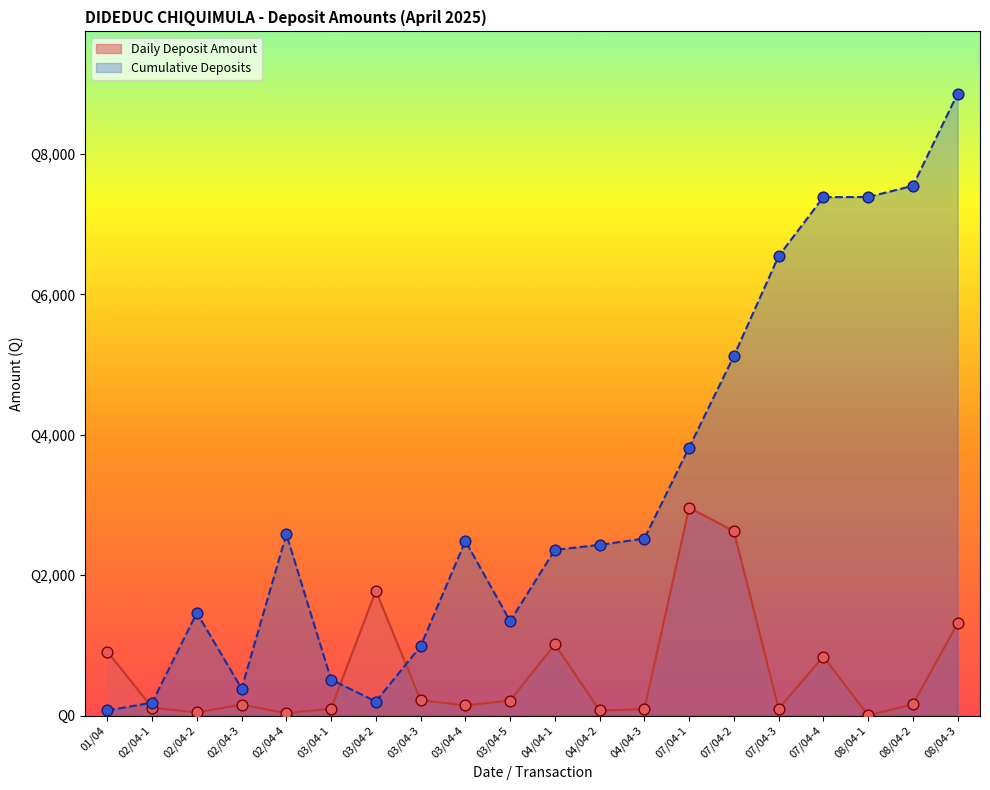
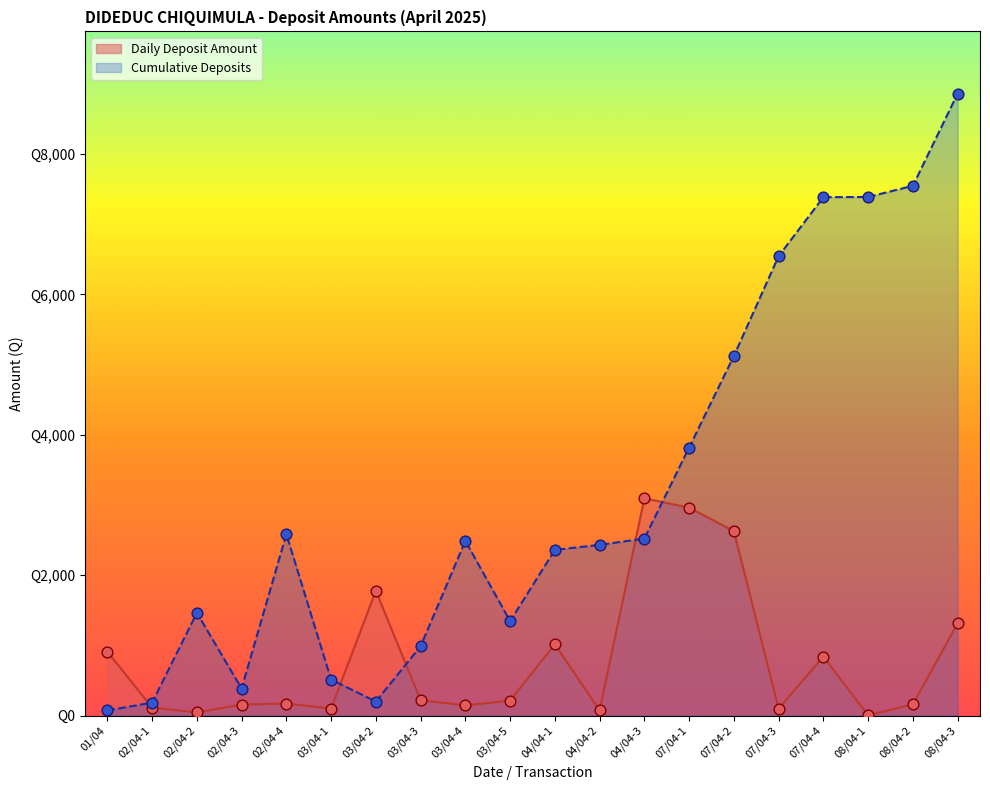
Daily Deposit Amount, 02/04-4: Q0 -> Q200
Daily Deposit Amount, 04/04-3: Q100 -> Q3,100
